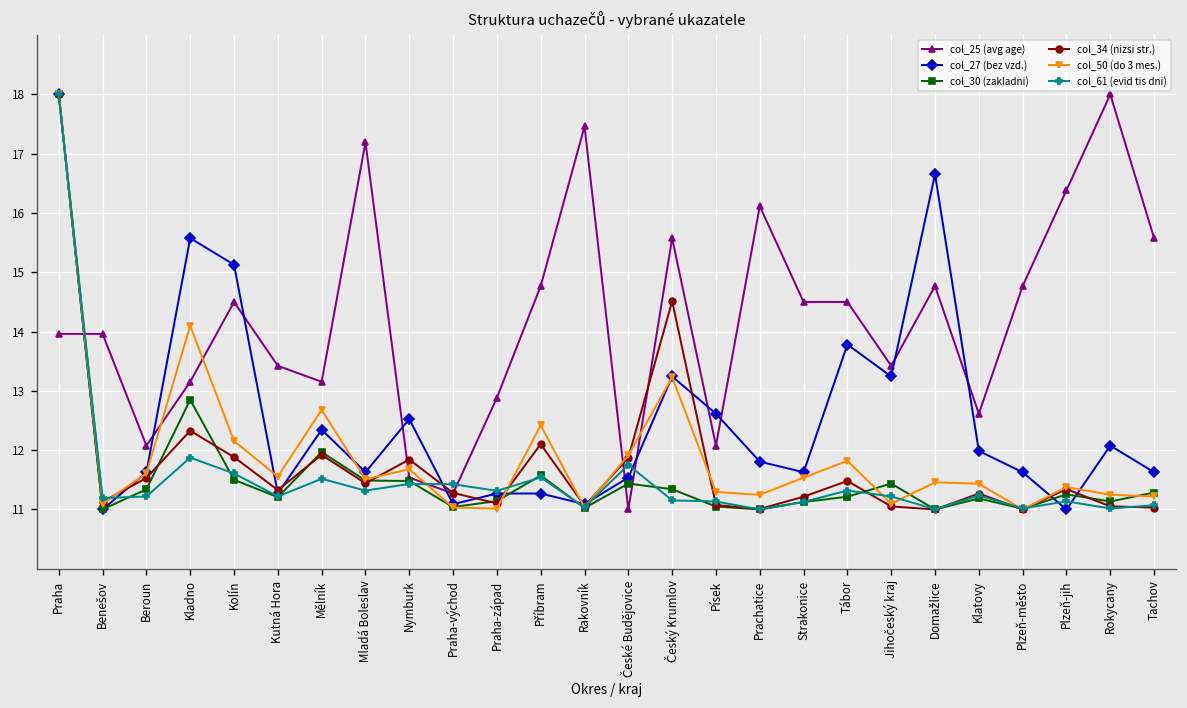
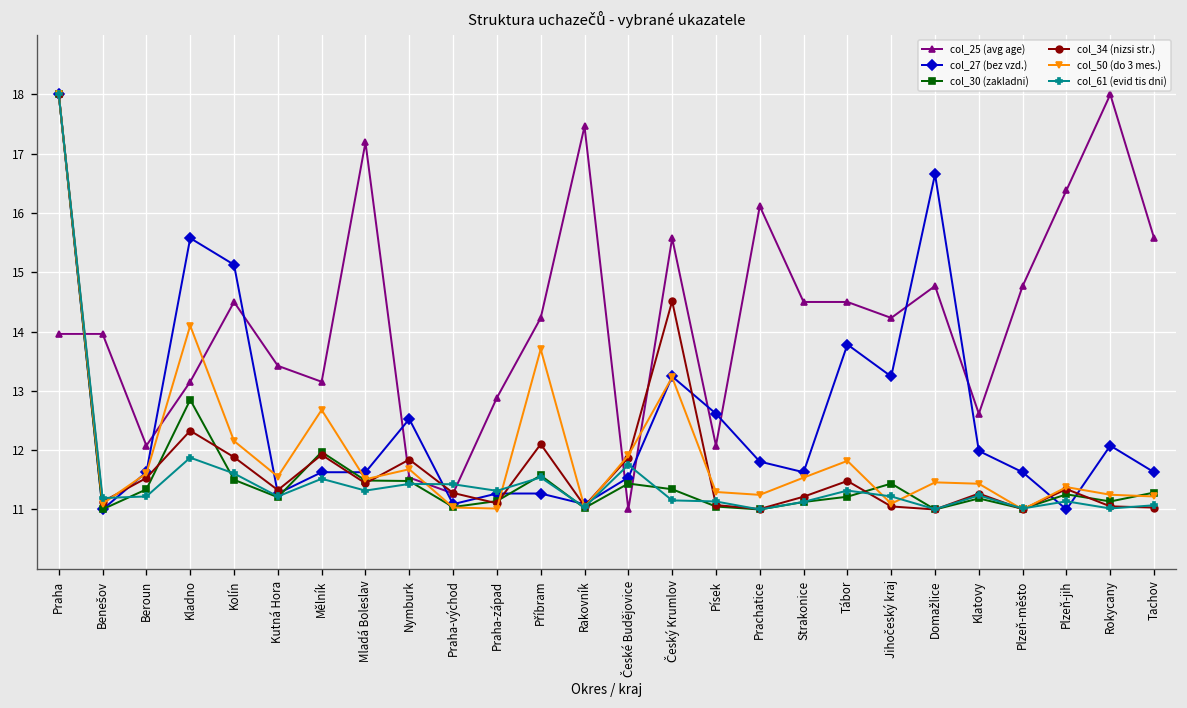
col_27 (bez vzd.), Mělník: 12.3 -> 11.6
col_25 (avg age), Příbram: 14.8 -> 14.2
col_50 (do 3 mes.), Příbram: 12.4 -> 13.7
col_25 (avg age), Jihočeský kraj: 13.4 -> 14.2
